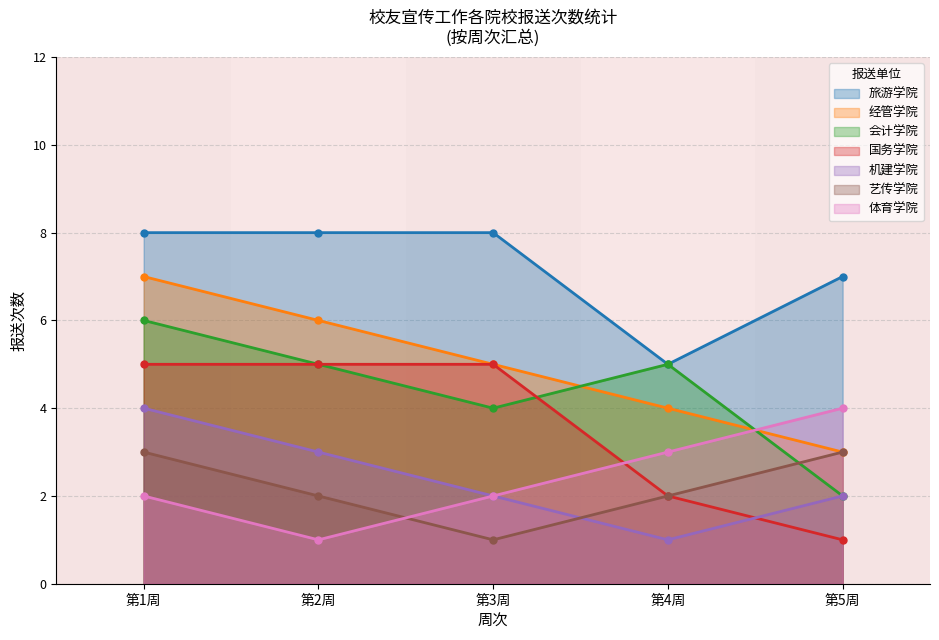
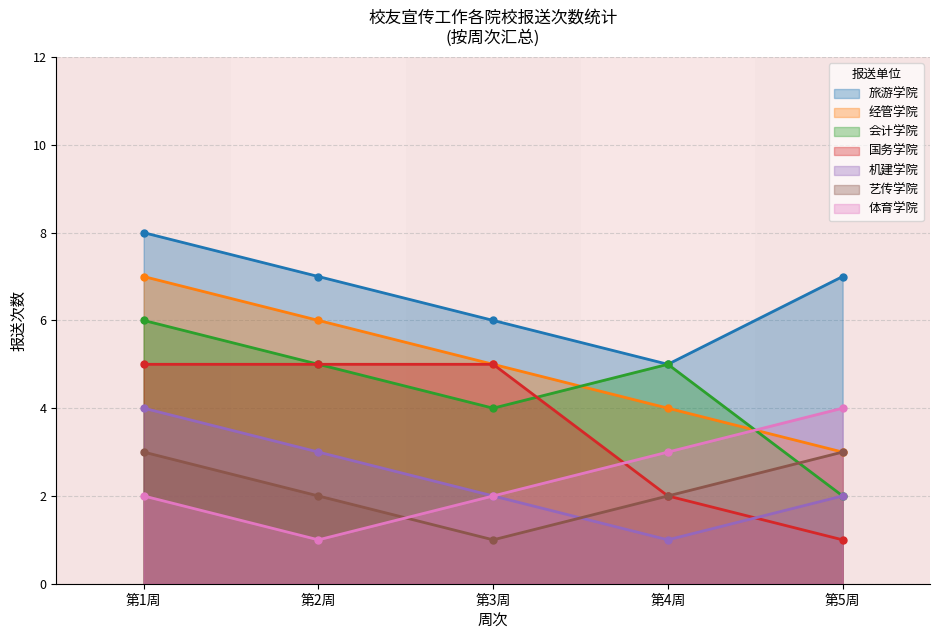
旅游学院, 第2周: 8 -> 7
旅游学院, 第3周: 8 -> 6
